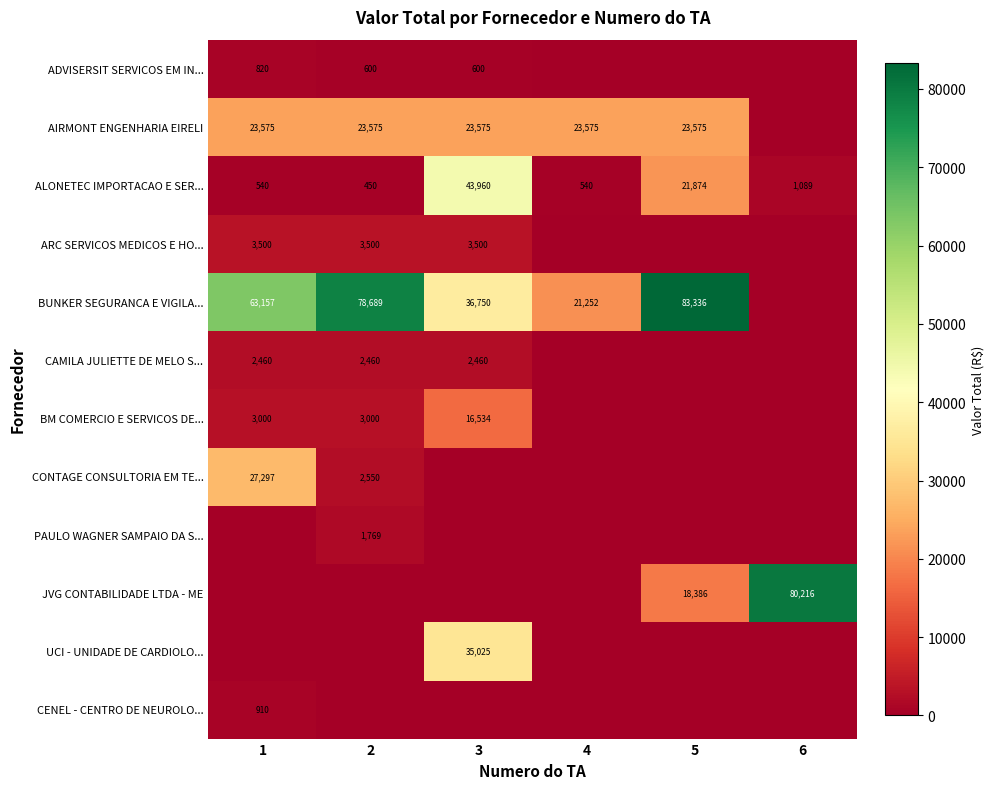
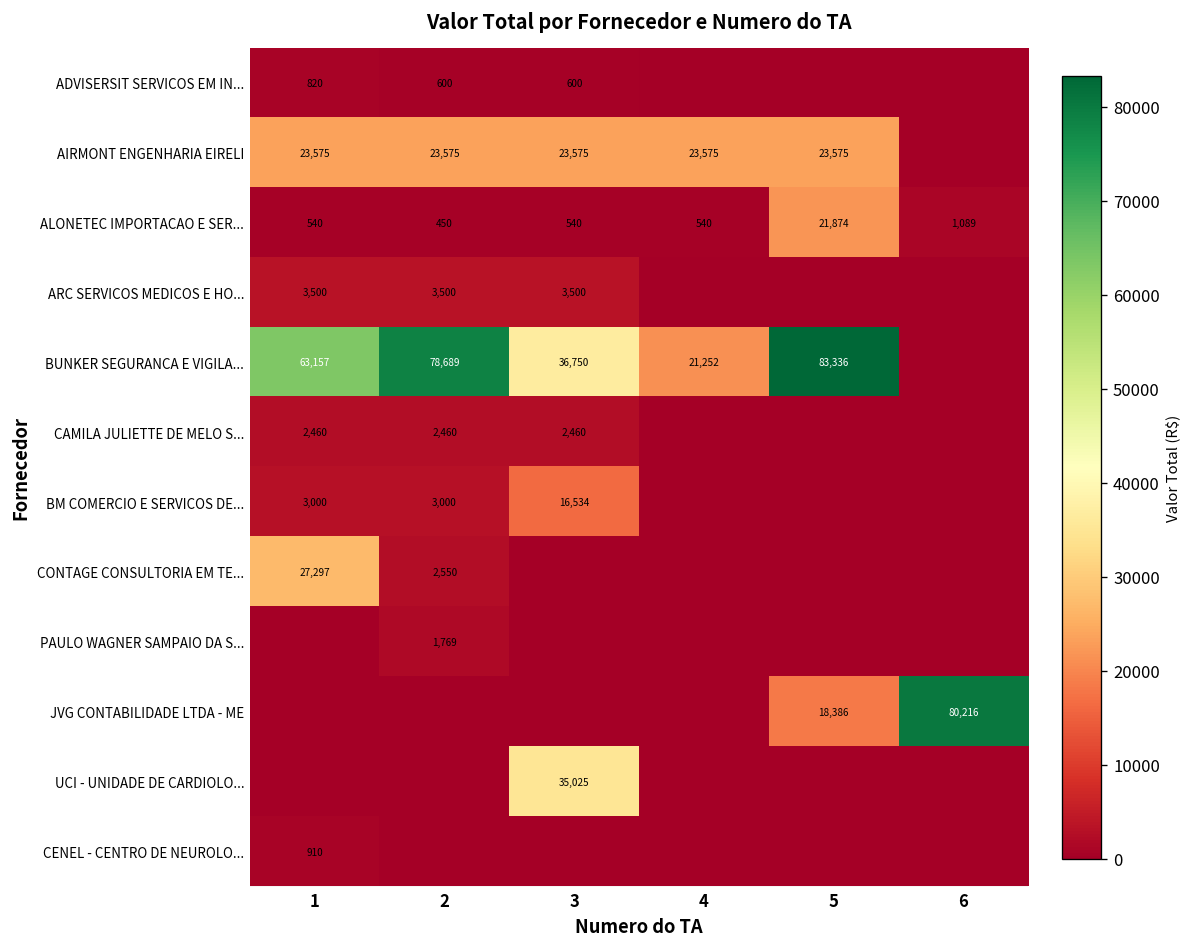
ALONETEC IMPORTACAO E SER..., 3: 43,960 -> 540
